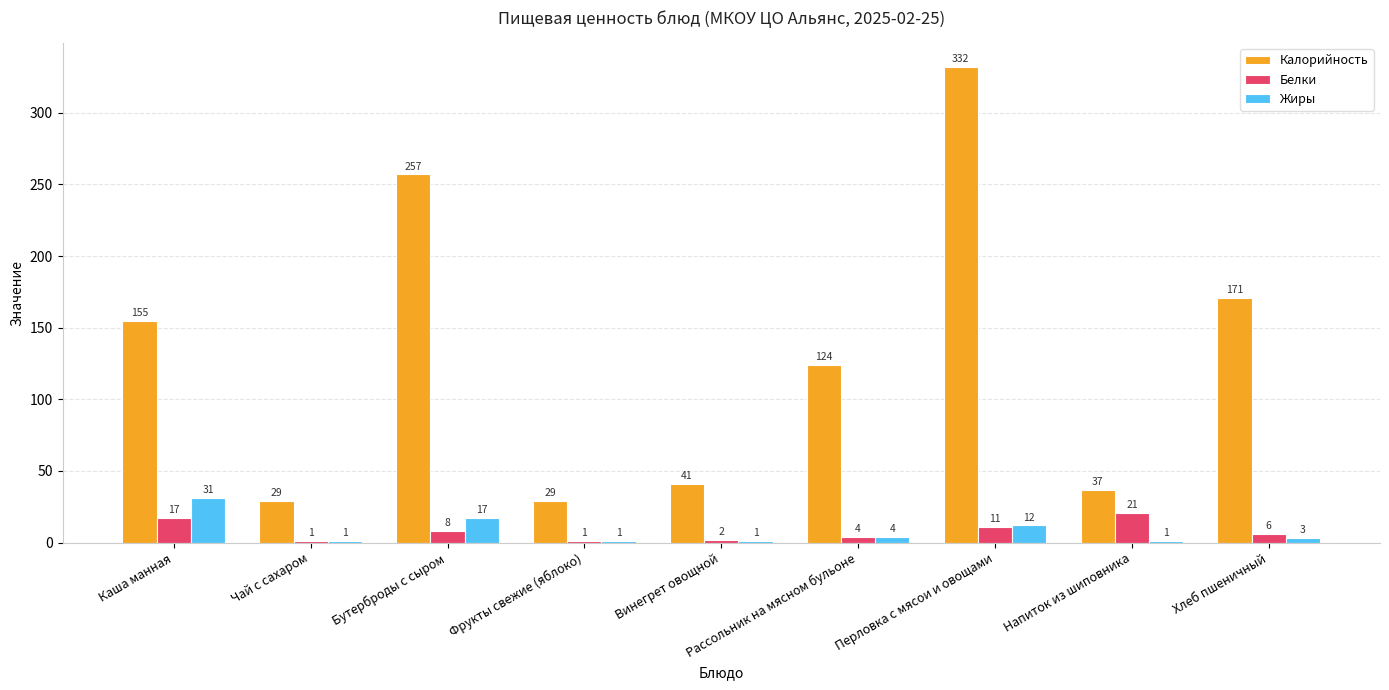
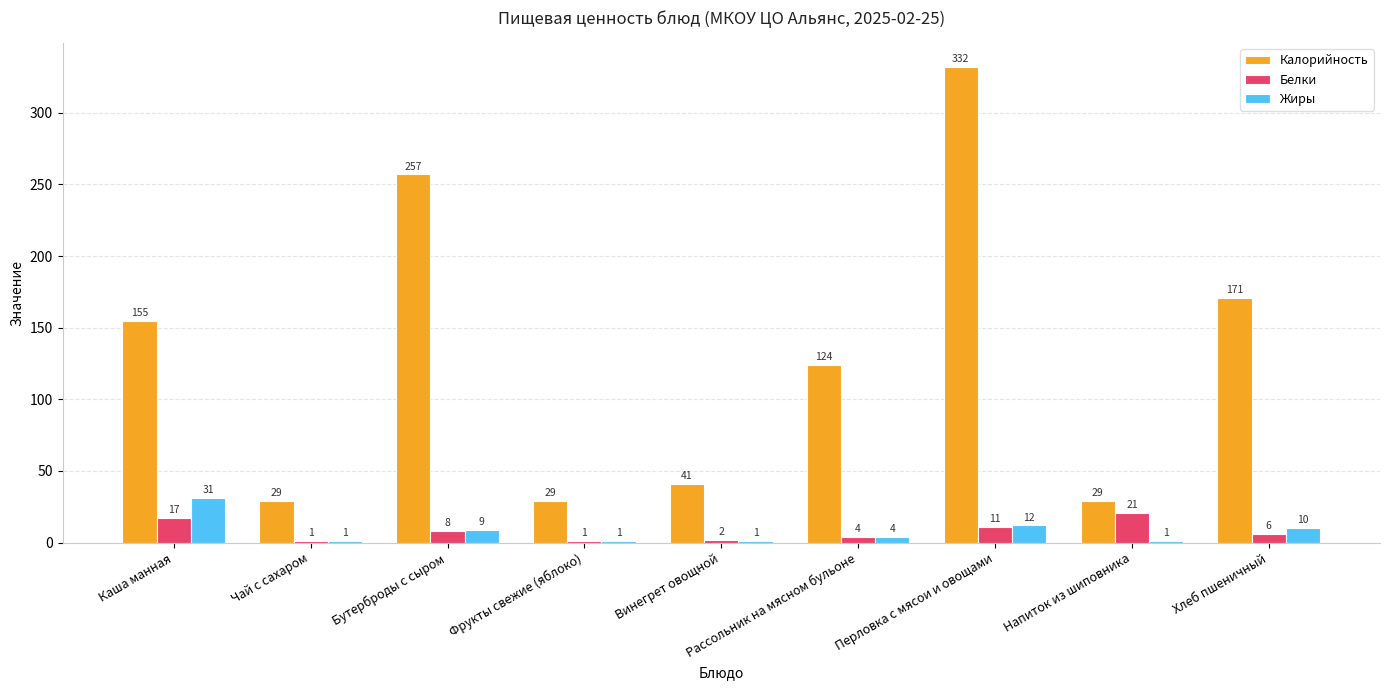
Жиры, Бутерброды с сыром: 17 -> 9
Калорийность, Напиток из шиповника: 37 -> 29
Жиры, Хлеб пшеничный: 3 -> 10
